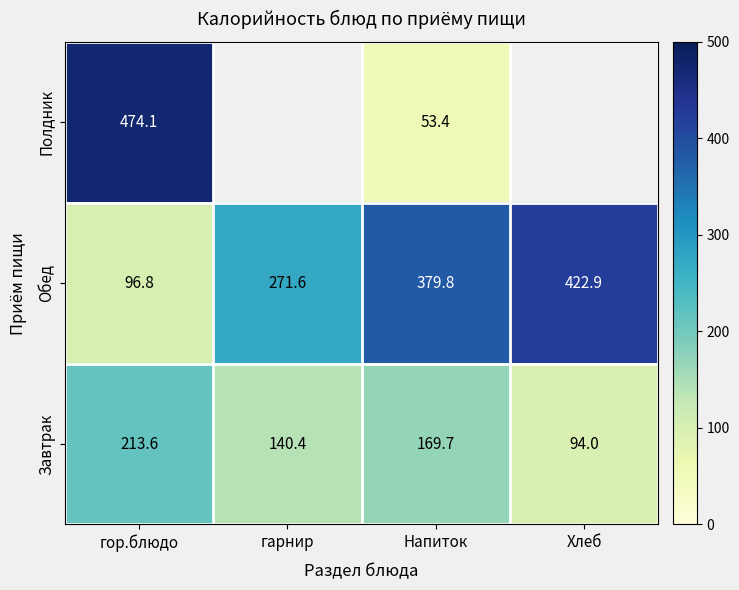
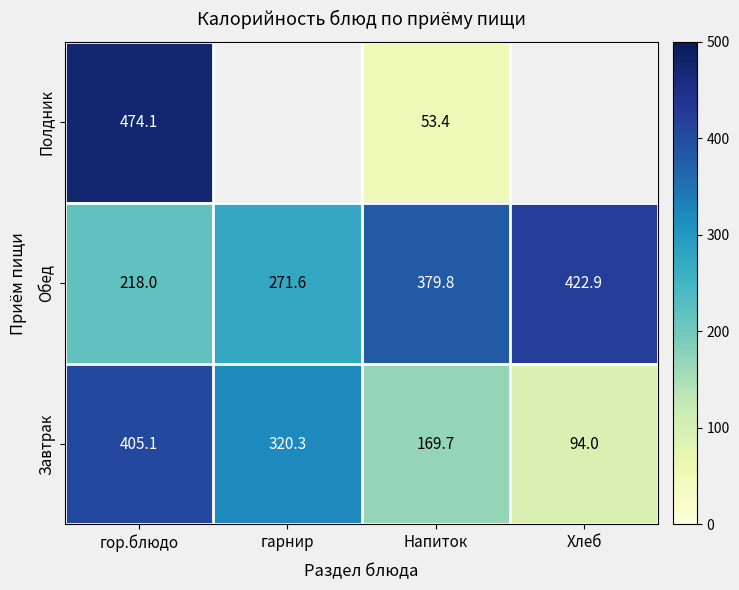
Обед, гор.блюдо: 96.8 -> 218.0
Завтрак, гор.блюдо: 213.6 -> 405.1
Завтрак, гарнир: 140.4 -> 320.3
